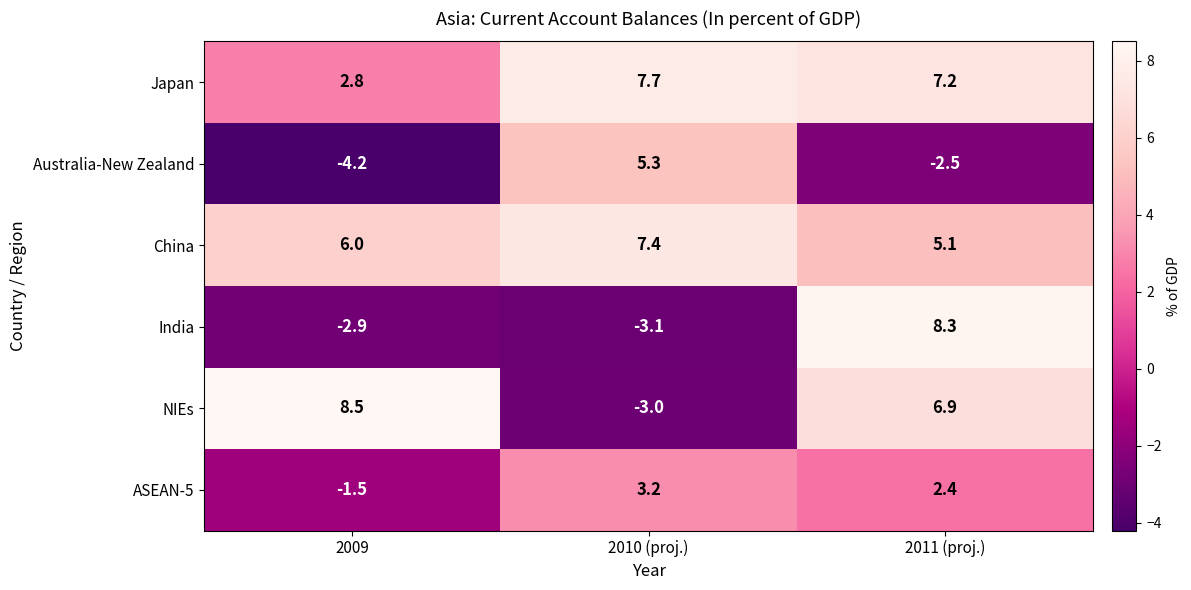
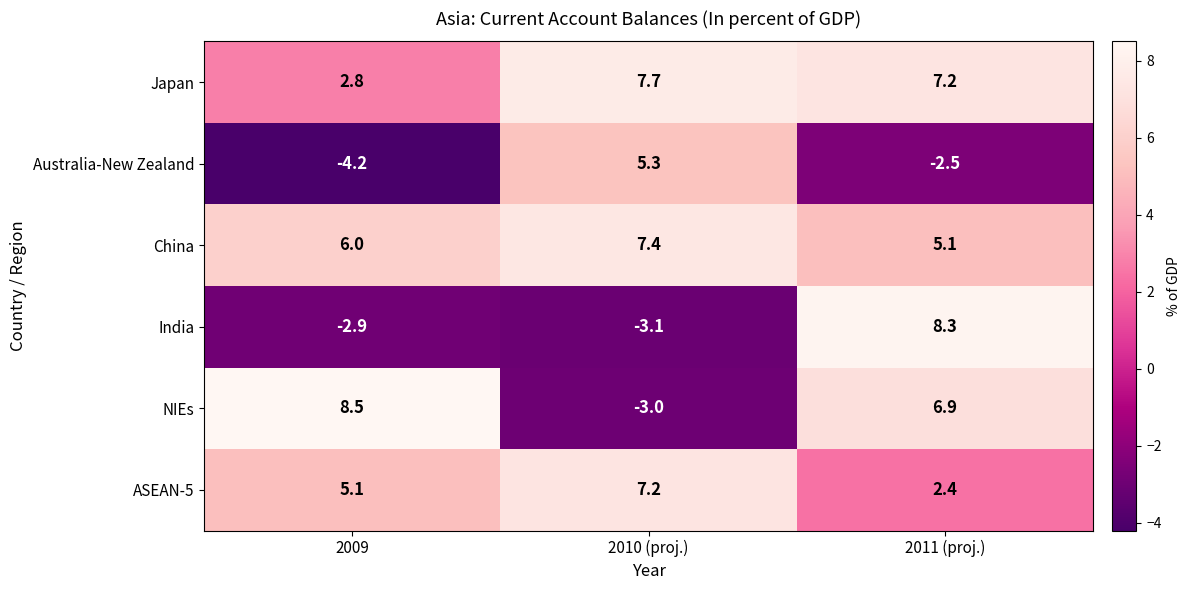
ASEAN-5, 2009: -1.5 -> 5.1
ASEAN-5, 2010 (proj.): 3.2 -> 7.2
